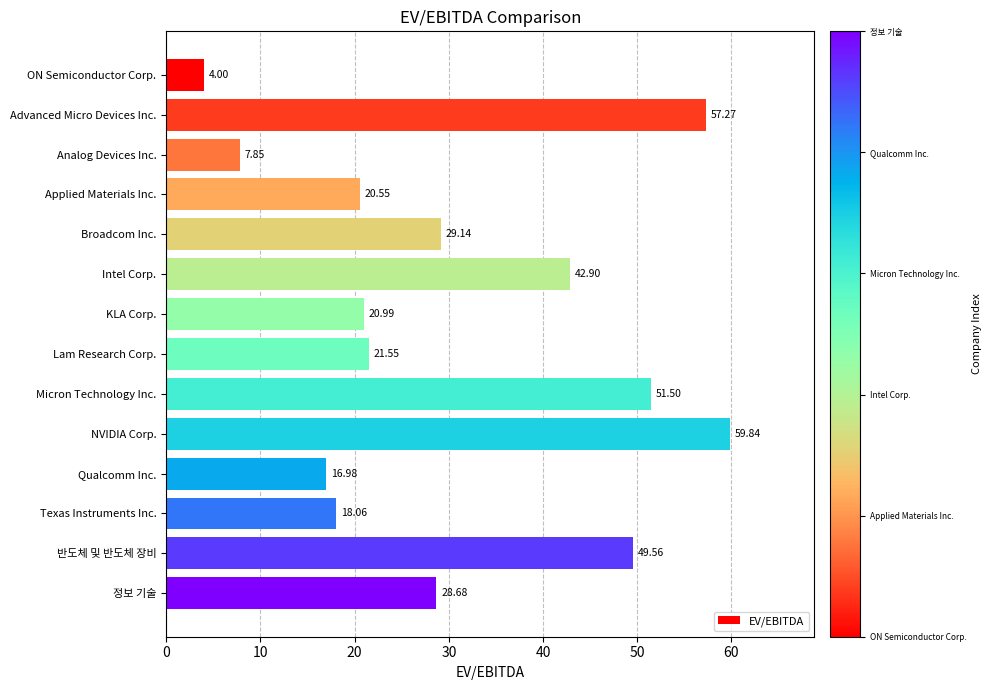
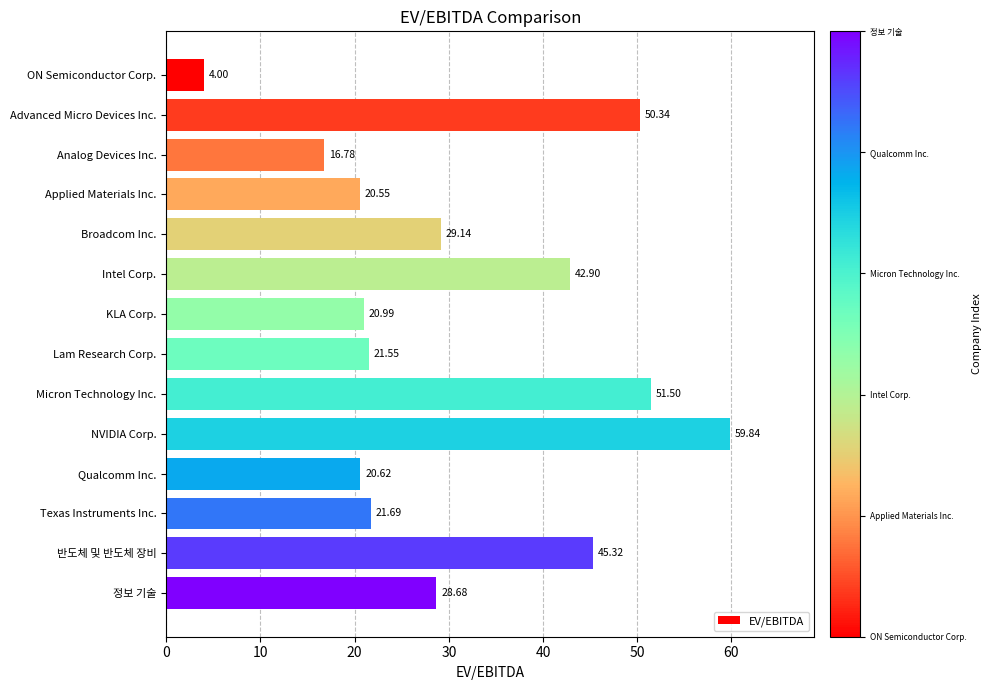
Advanced Micro Devices Inc.: 57.27 -> 50.34
Analog Devices Inc.: 7.85 -> 16.78
Qualcomm Inc.: 16.98 -> 20.62
Texas Instruments Inc.: 18.06 -> 21.69
반도체 및 반도체 장비: 49.56 -> 45.32
